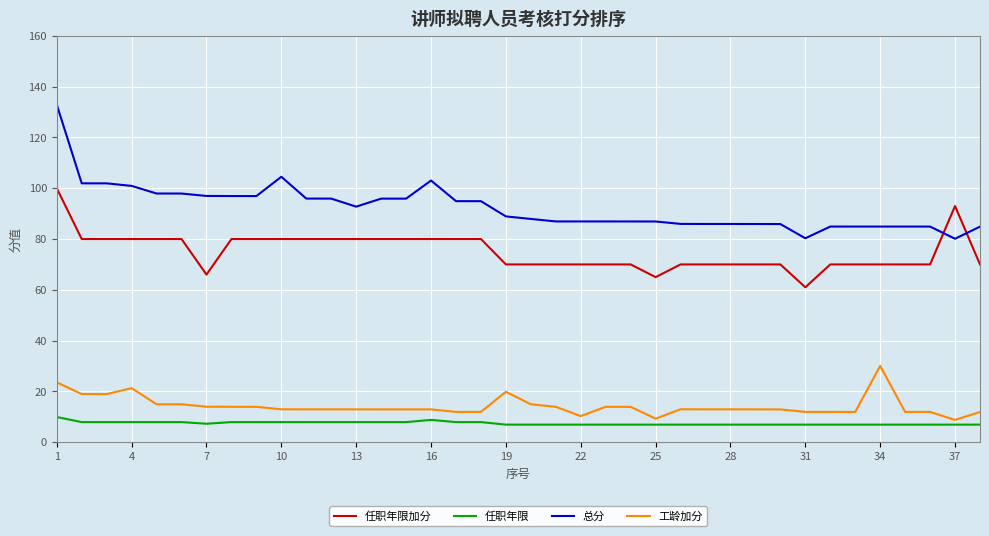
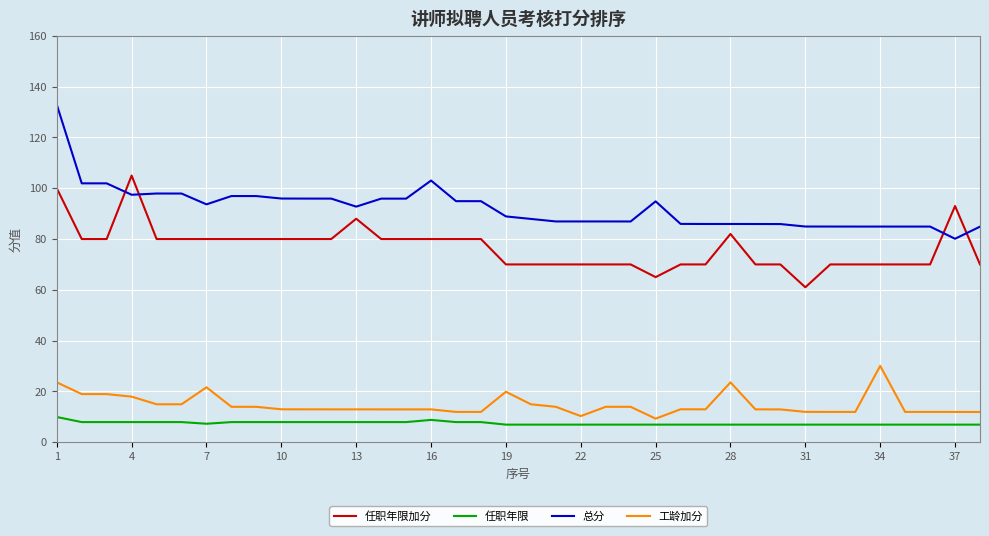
任职年限加分, 4: 80 -> 105
总分, 4: 101 -> 97
工龄加分, 4: 21 -> 18
任职年限加分, 7: 66 -> 80
总分, 7: 97 -> 94
工龄加分, 7: 14 -> 22
总分, 10: 105 -> 96
任职年限加分, 13: 80 -> 88
总分, 25: 87 -> 95
任职年限加分, 28: 70 -> 82
工龄加分, 28: 13 -> 24
总分, 31: 80 -> 85
工龄加分, 37: 9 -> 12
